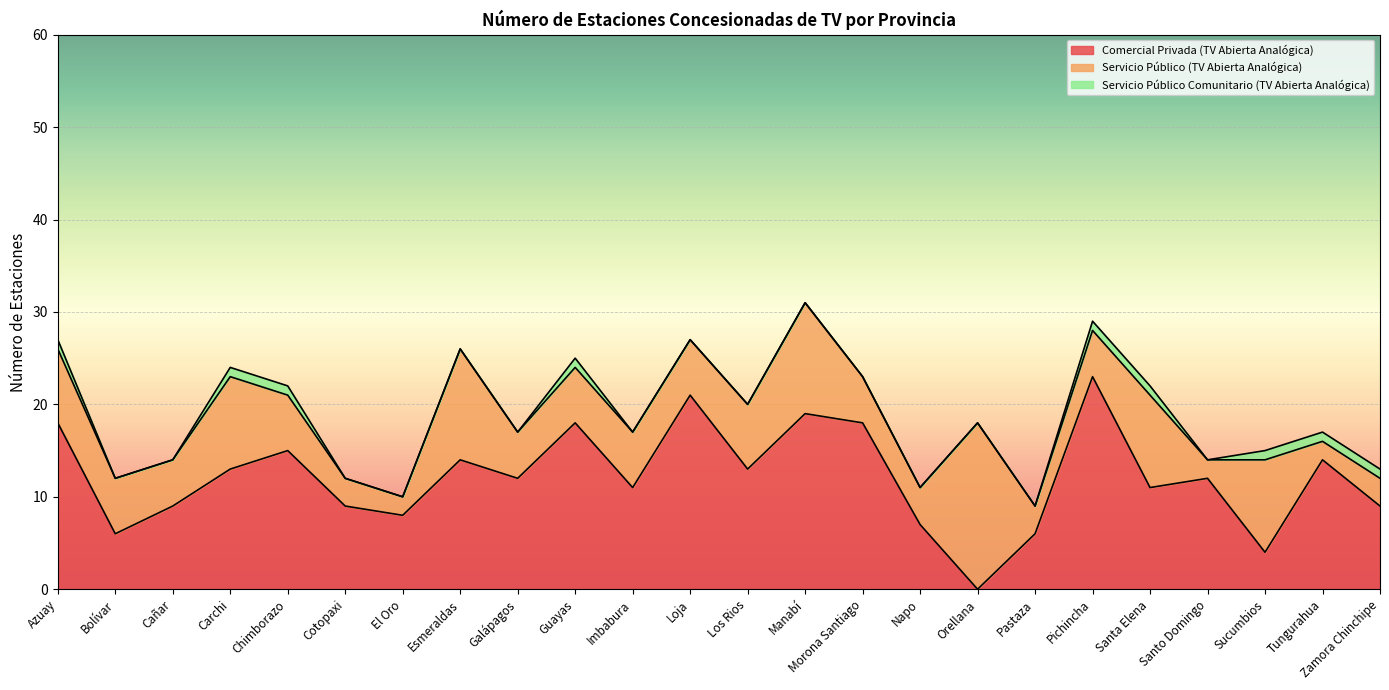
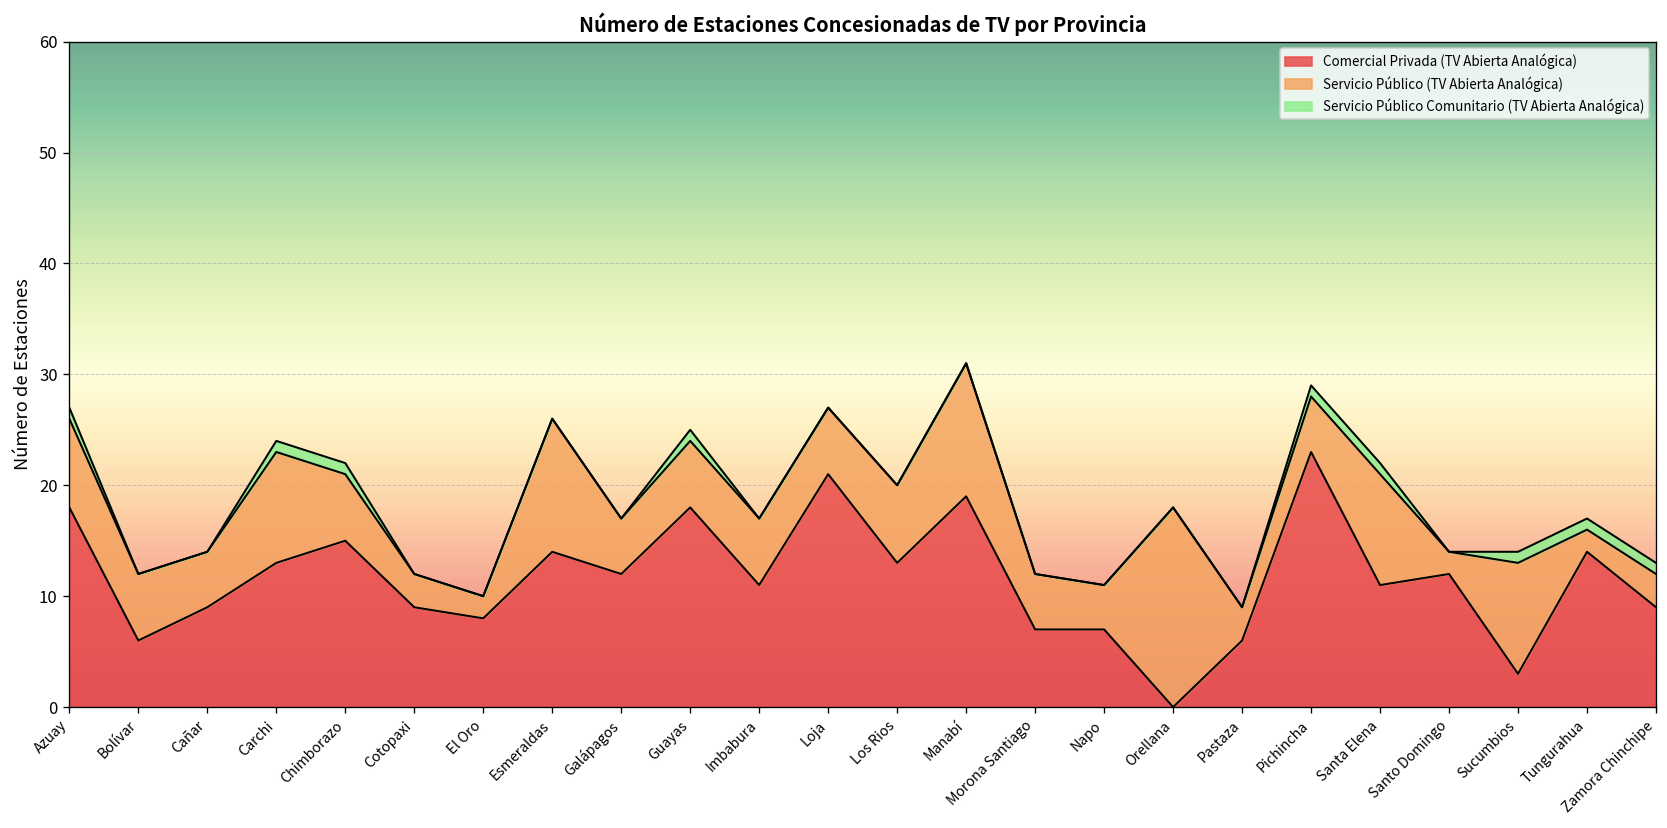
Comercial Privada (TV Abierta Analógica), Morona Santiago: 18 -> 7
Comercial Privada (TV Abierta Analógica), Sucumbios: 4 -> 3
